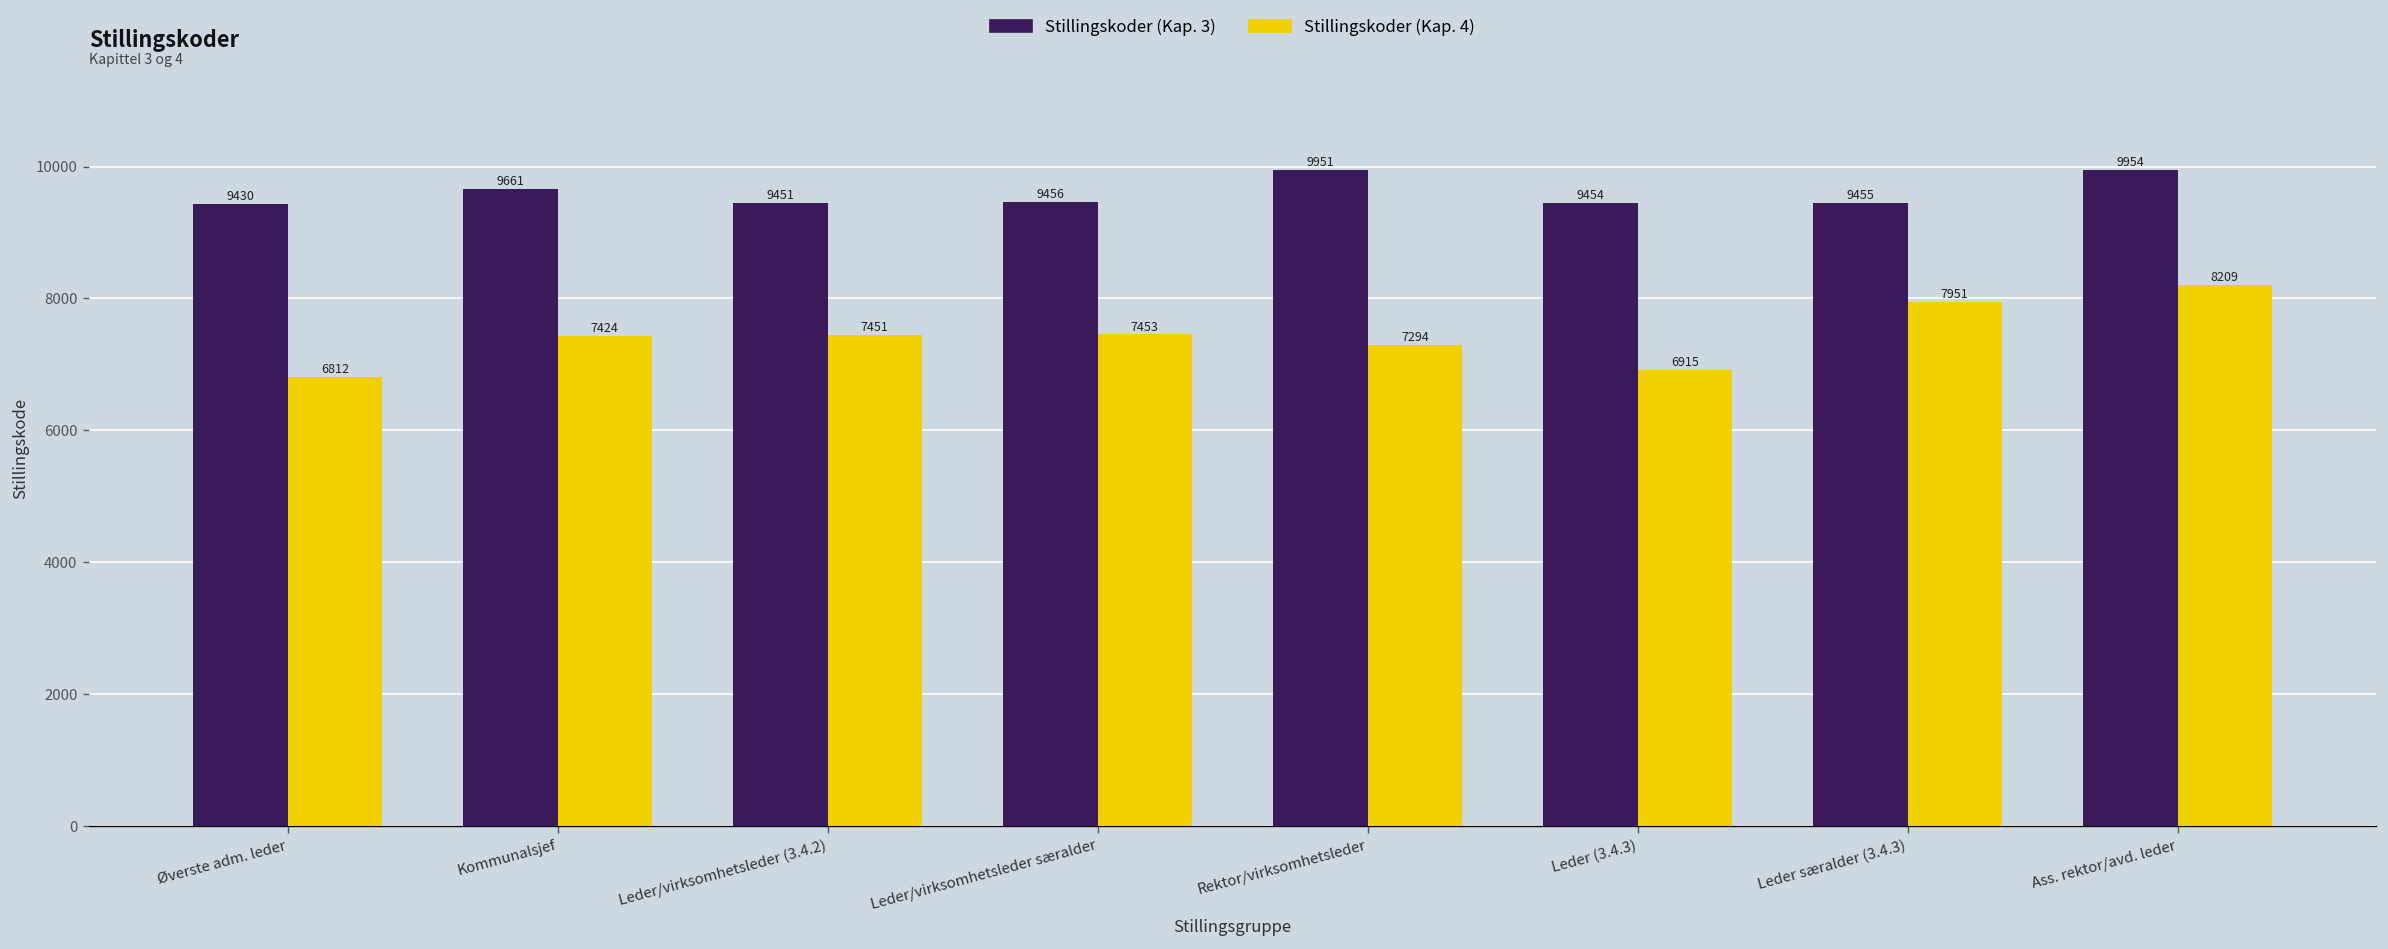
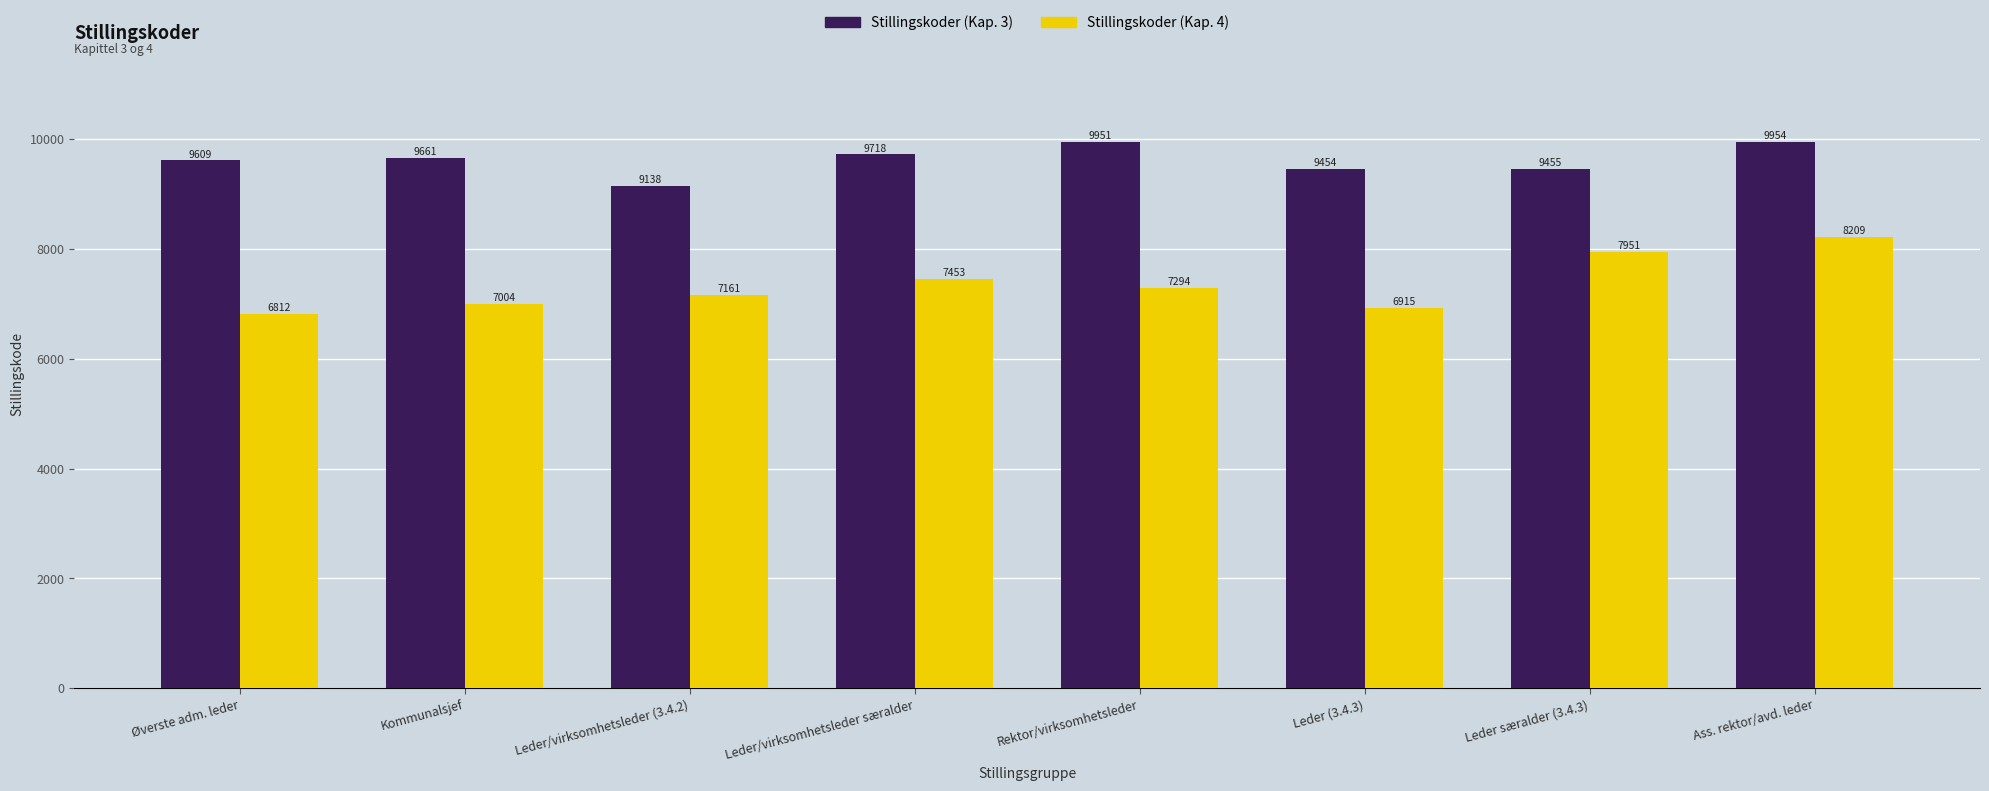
Stillingskoder (Kap. 3), Øverste adm. leder: 9430 -> 9609
Stillingskoder (Kap. 4), Kommunalsjef: 7424 -> 7004
Stillingskoder (Kap. 3), Leder/virksomhetsleder (3.4.2): 9451 -> 9138
Stillingskoder (Kap. 4), Leder/virksomhetsleder (3.4.2): 7451 -> 7161
Stillingskoder (Kap. 3), Leder/virksomhetsleder særalder: 9456 -> 9718
